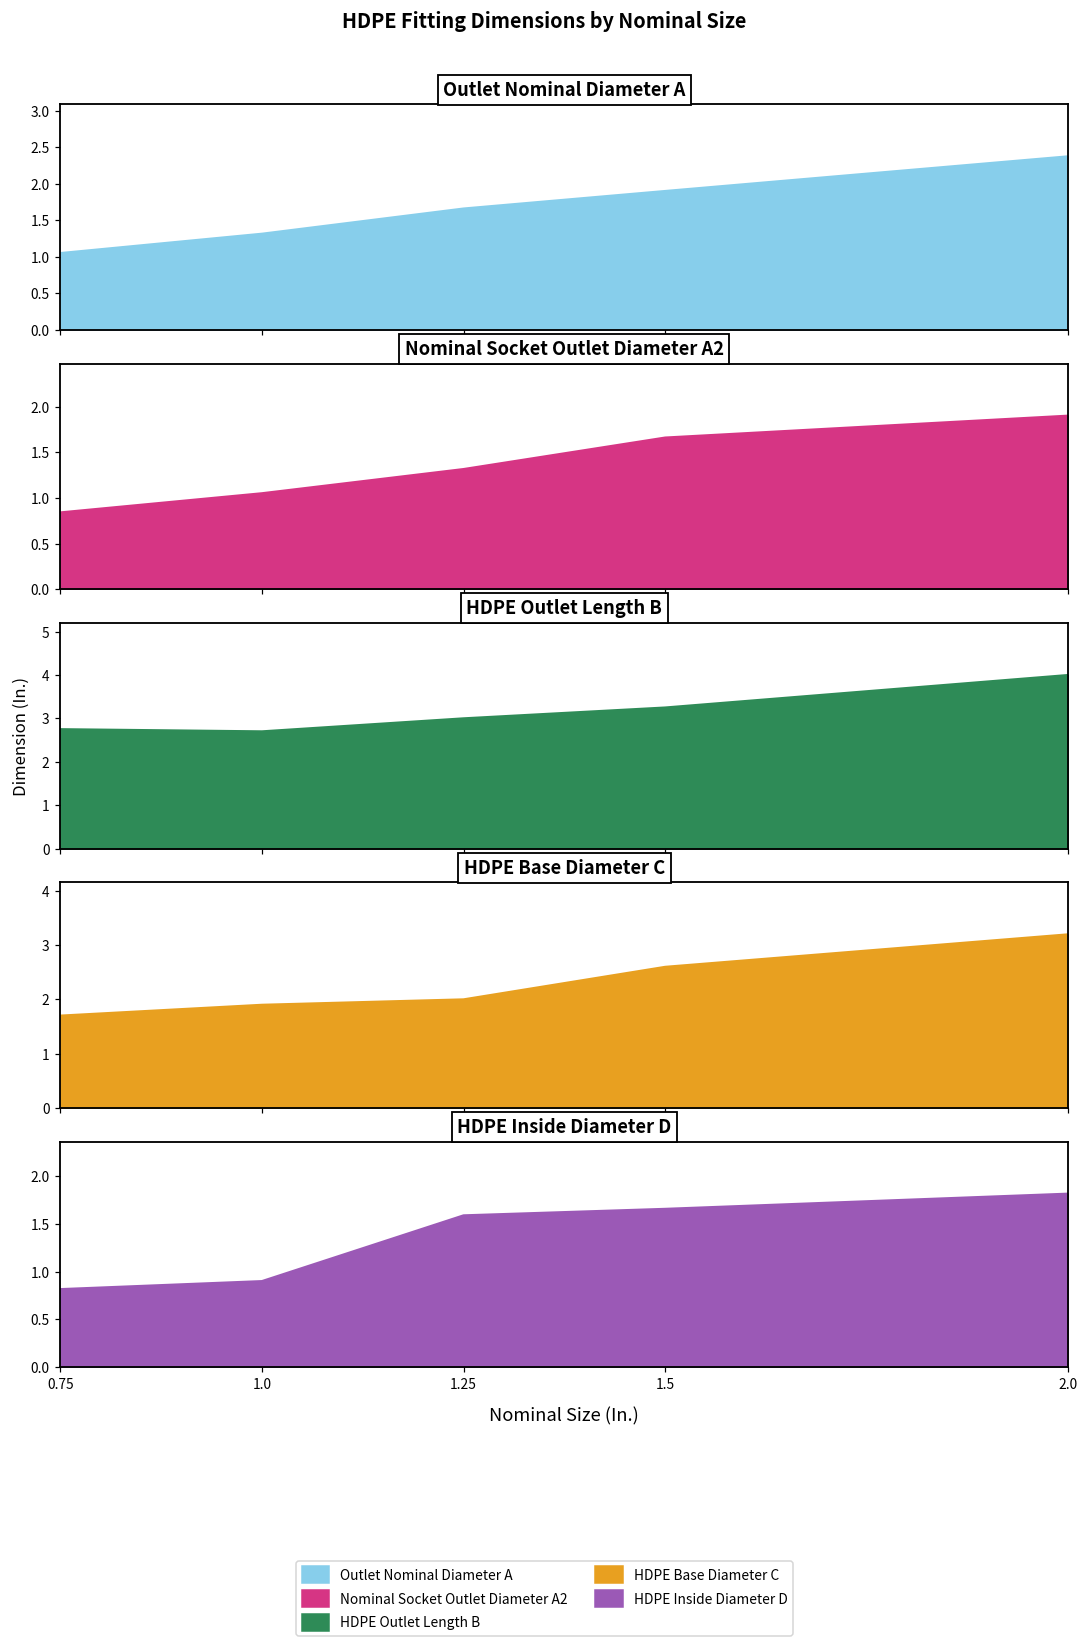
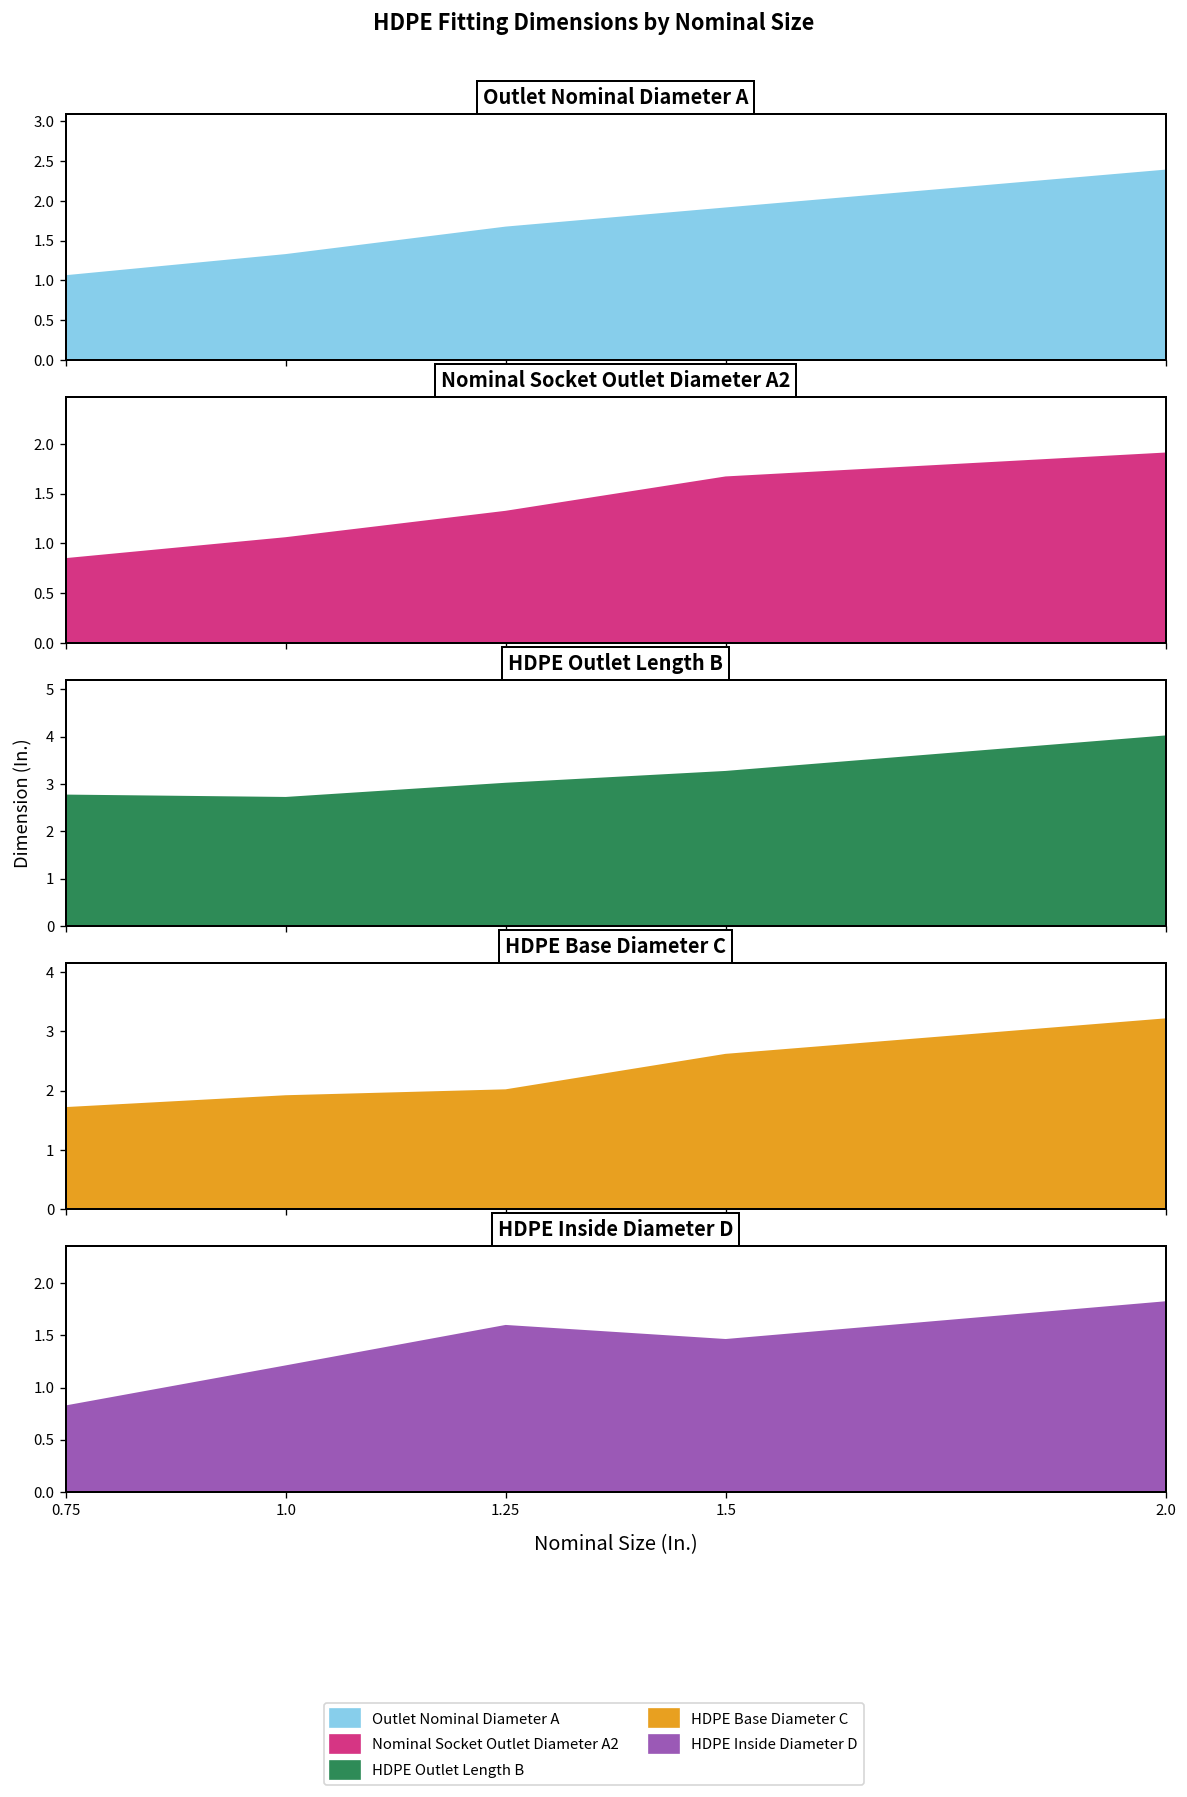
HDPE Inside Diameter D, 1.0: 0.9 -> 1.2
HDPE Inside Diameter D, 1.5: 1.7 -> 1.5
